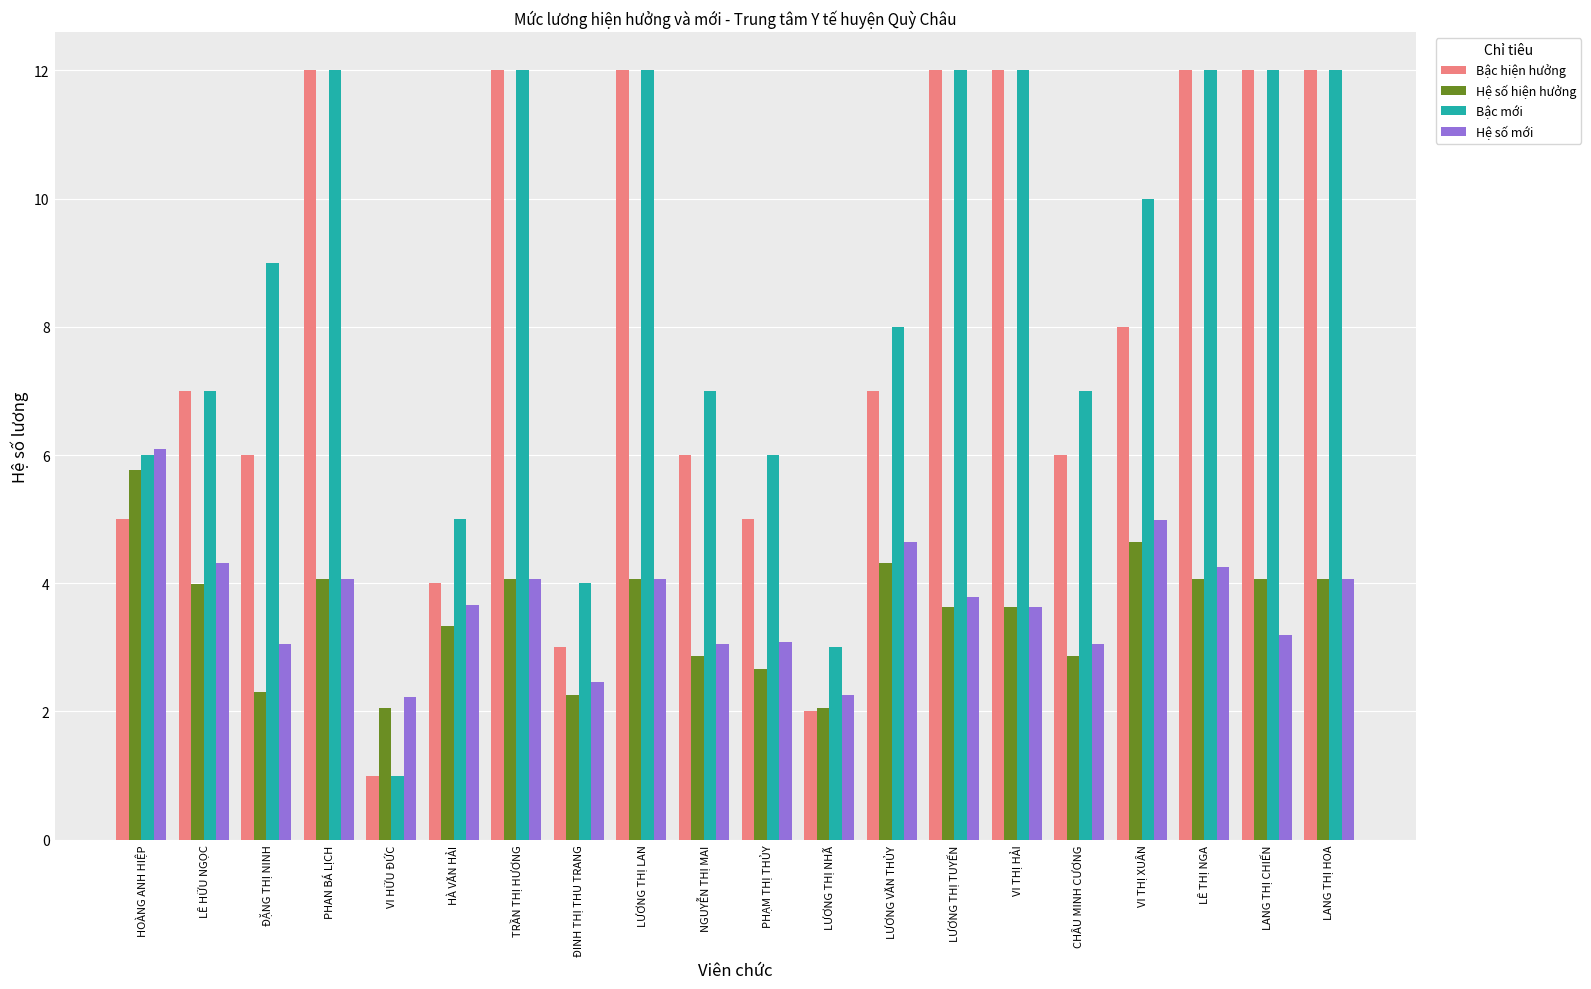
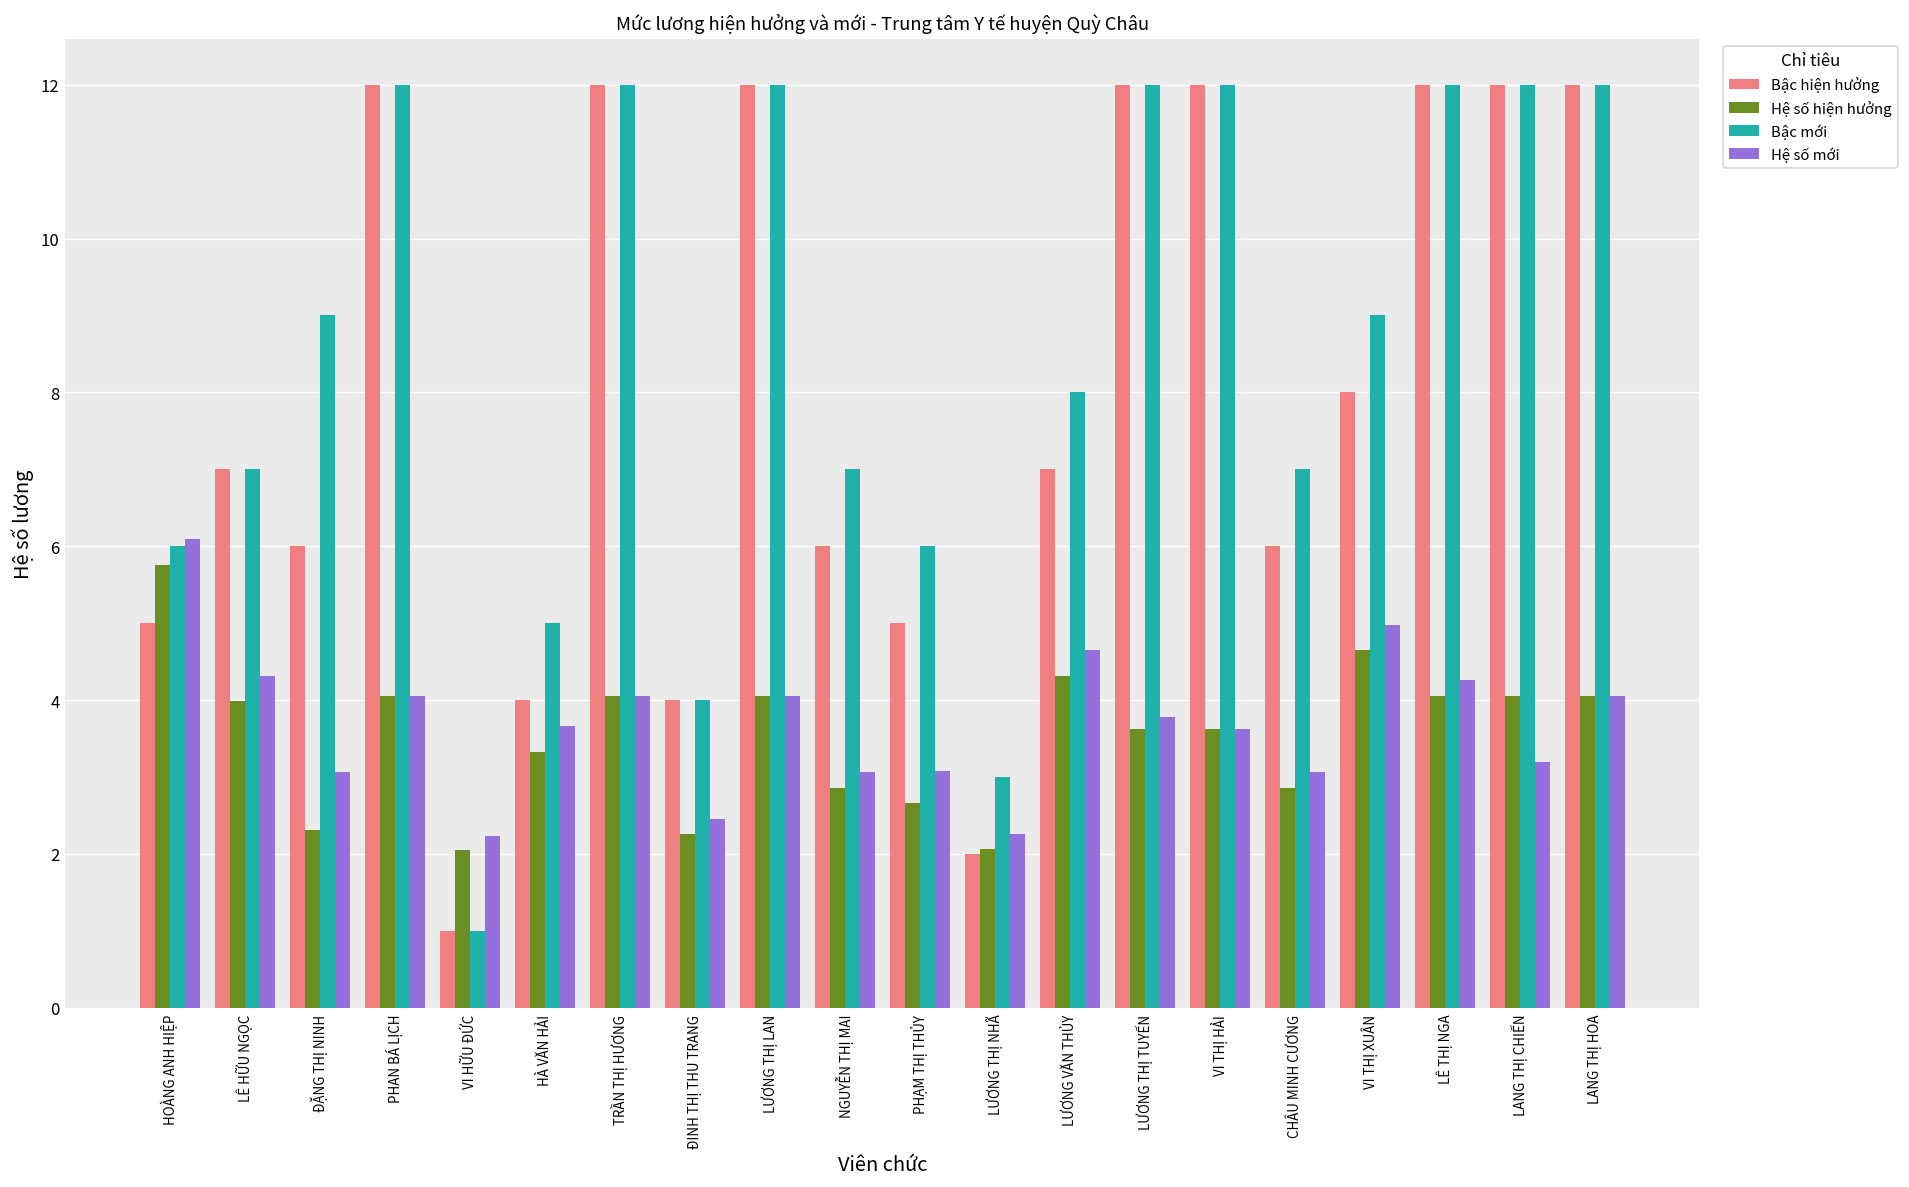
Bậc hiện hưởng, ĐINH THỊ THU TRANG: 3 -> 4
Bậc mới, VI THỊ XUÂN: 10 -> 9
